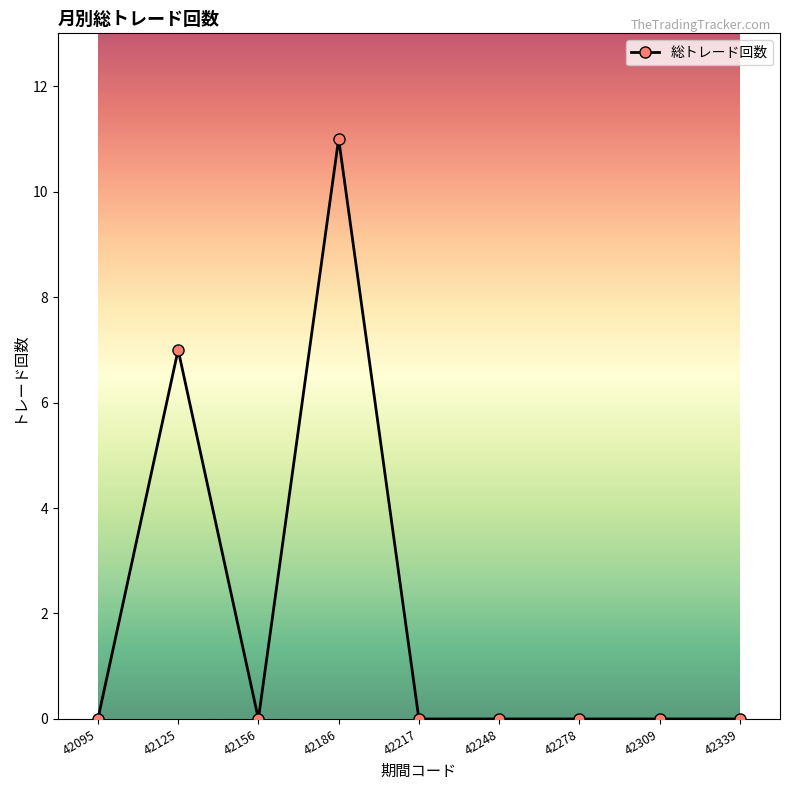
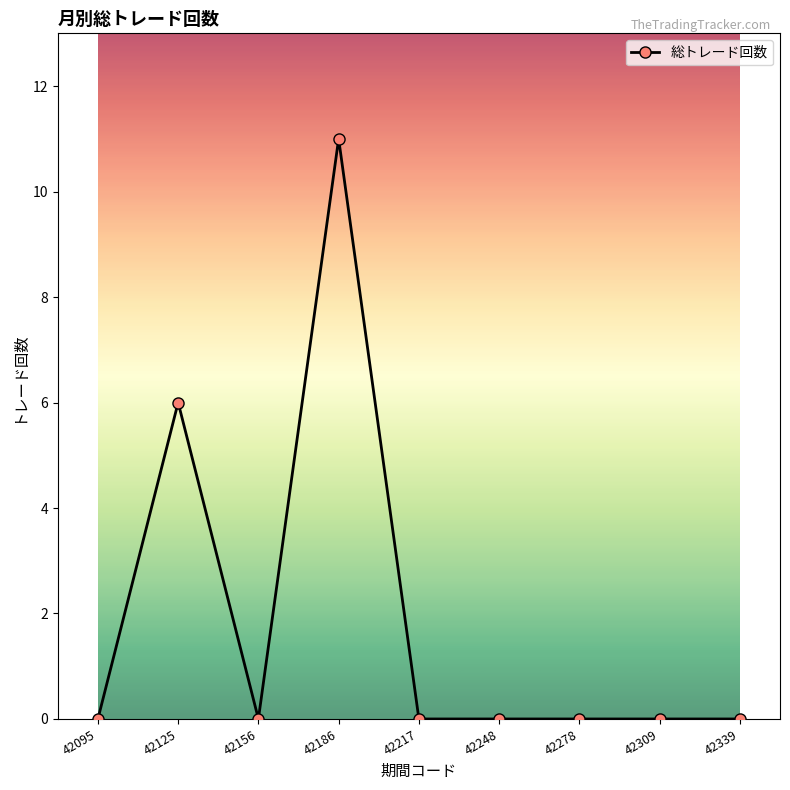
42125: 7 -> 6
